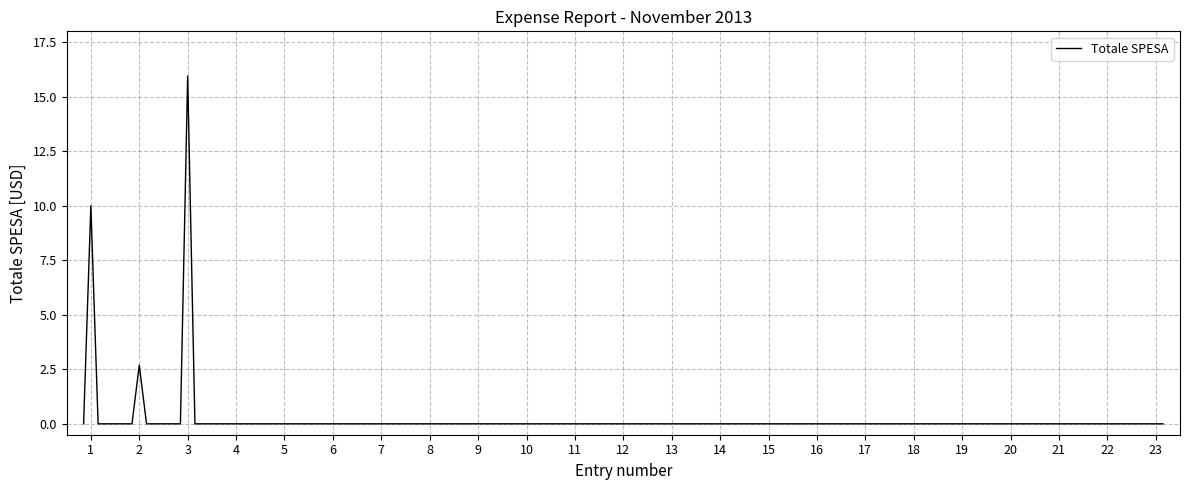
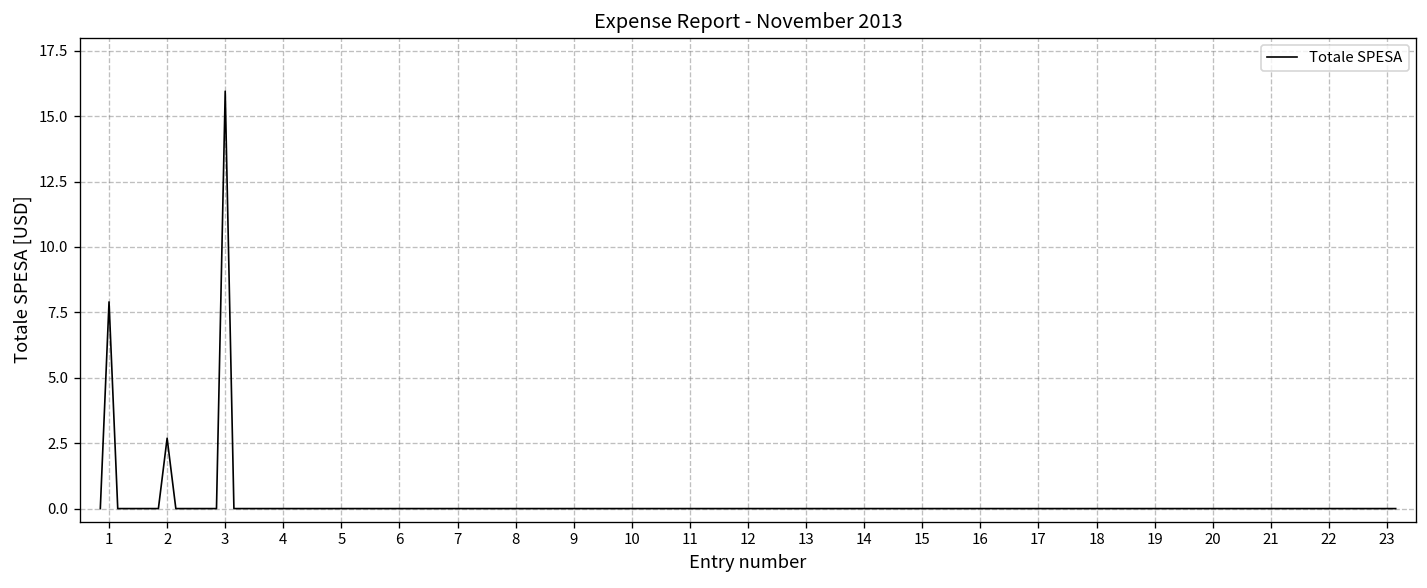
1: 10.0 -> 7.9
